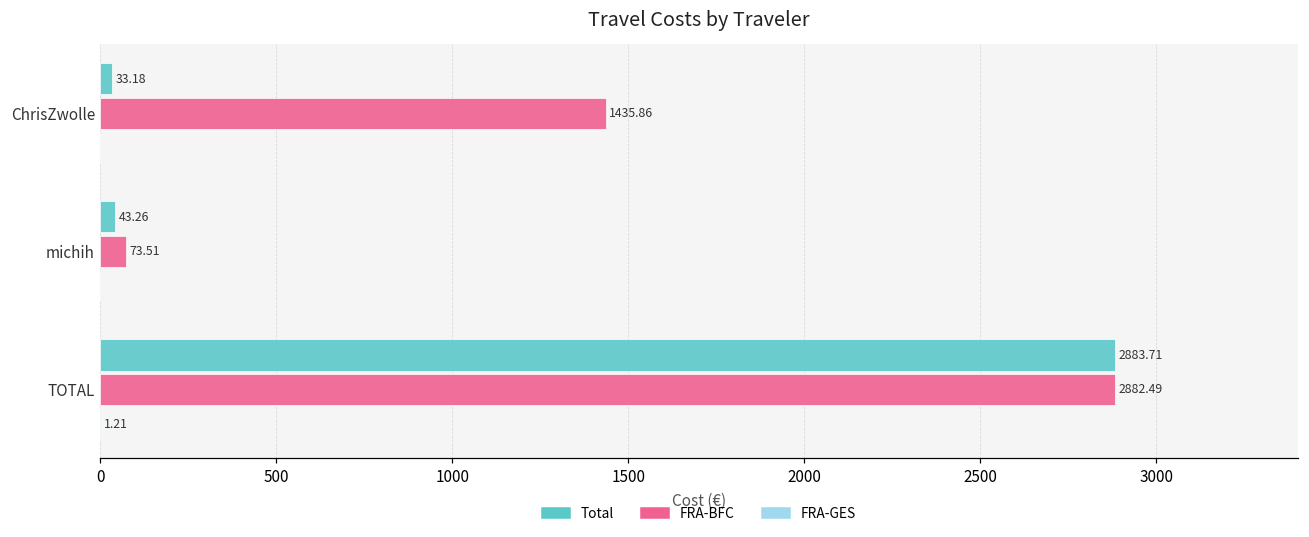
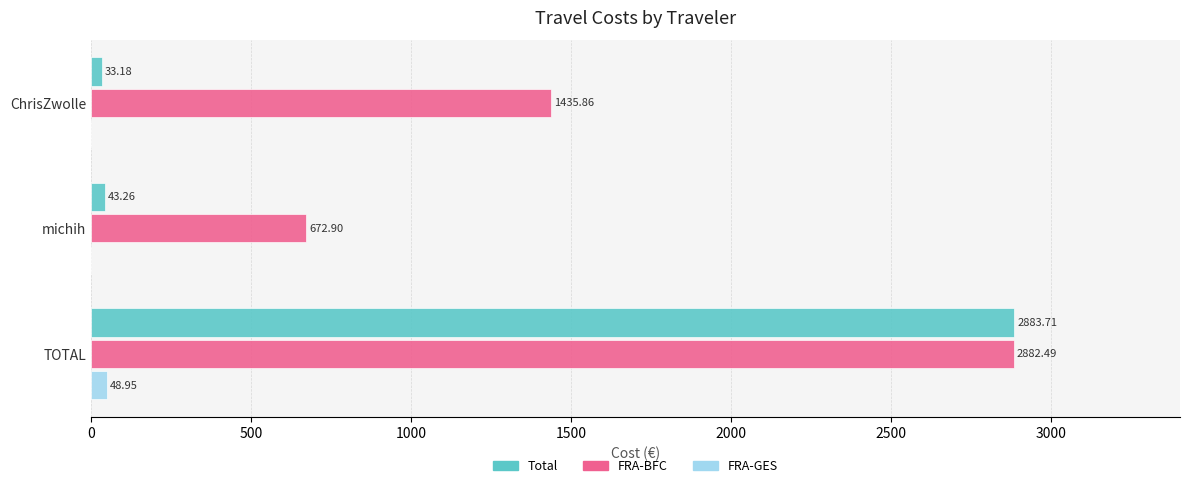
FRA-BFC, michih: 73.51 -> 672.90
FRA-GES, TOTAL: 1.21 -> 48.95
